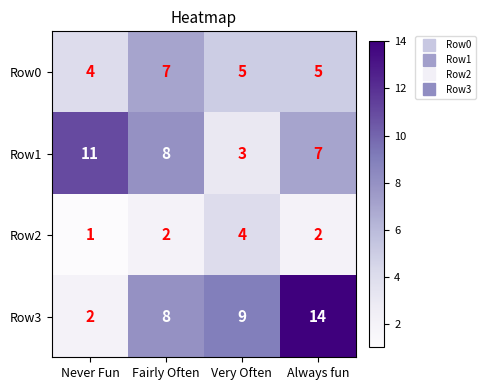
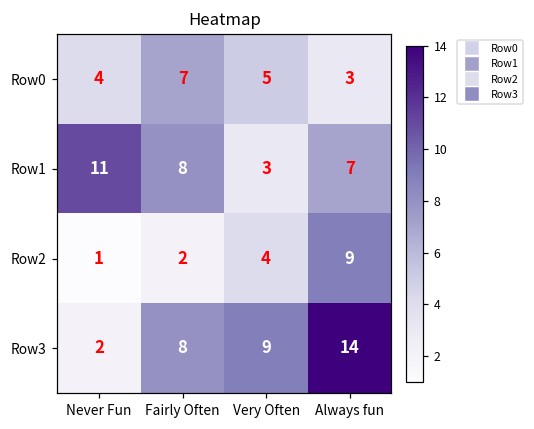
Row0, Always fun: 5 -> 3
Row2, Always fun: 2 -> 9
